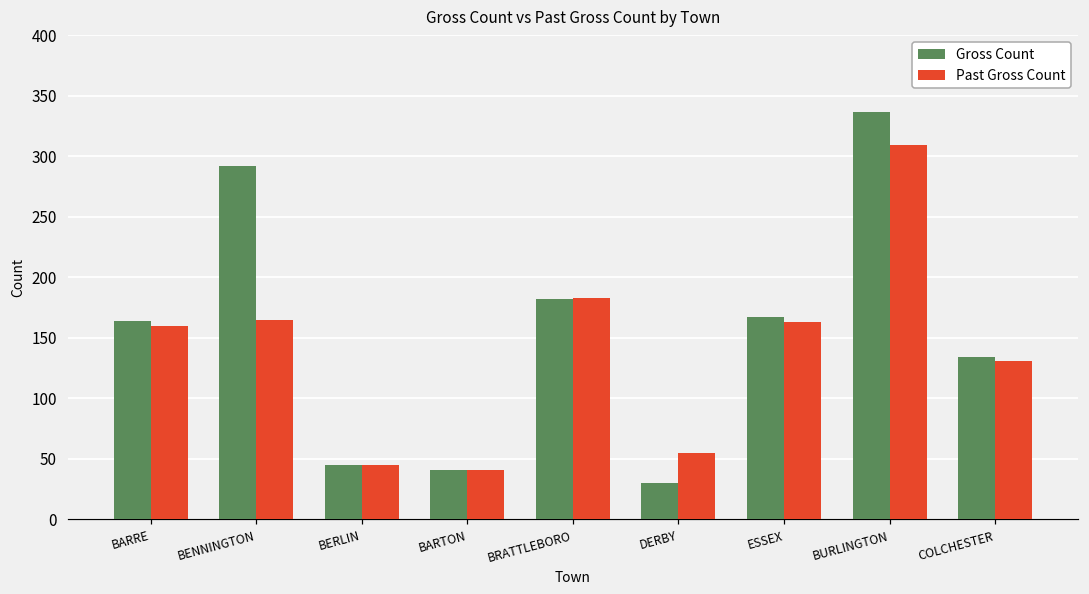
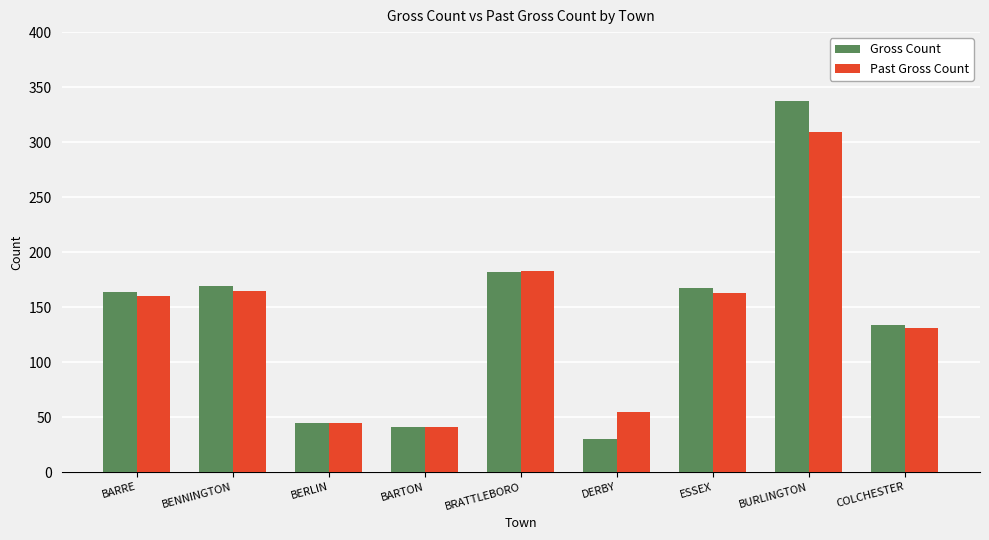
Gross Count, BENNINGTON: 292 -> 169
